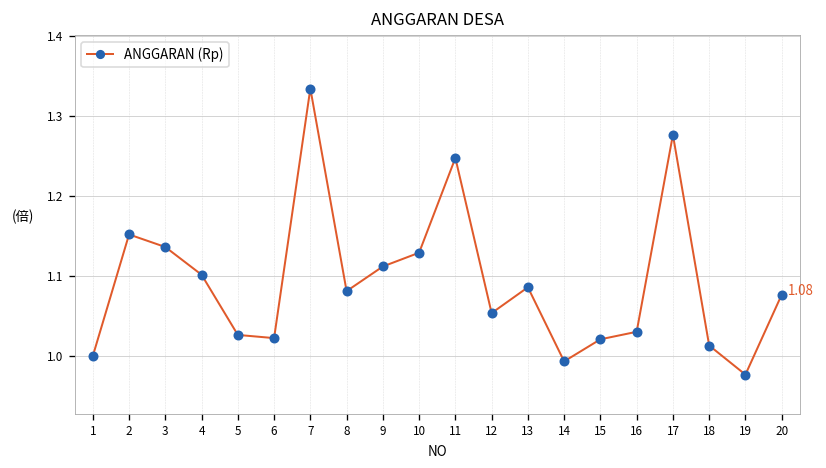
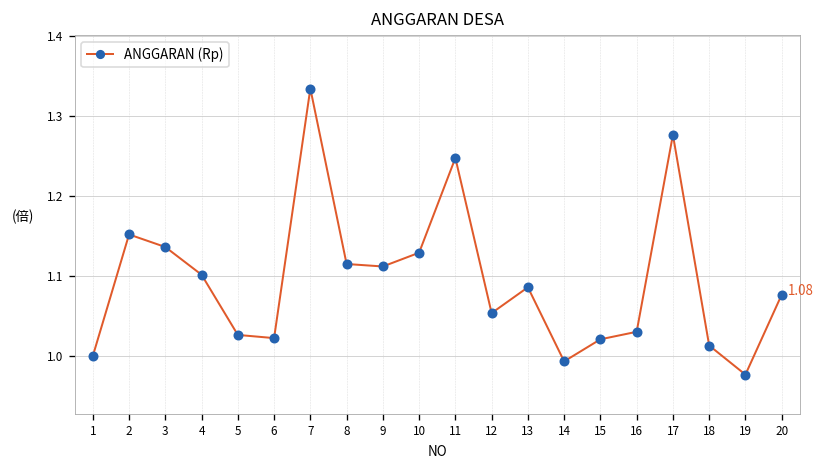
8: 1.08 -> 1.12
